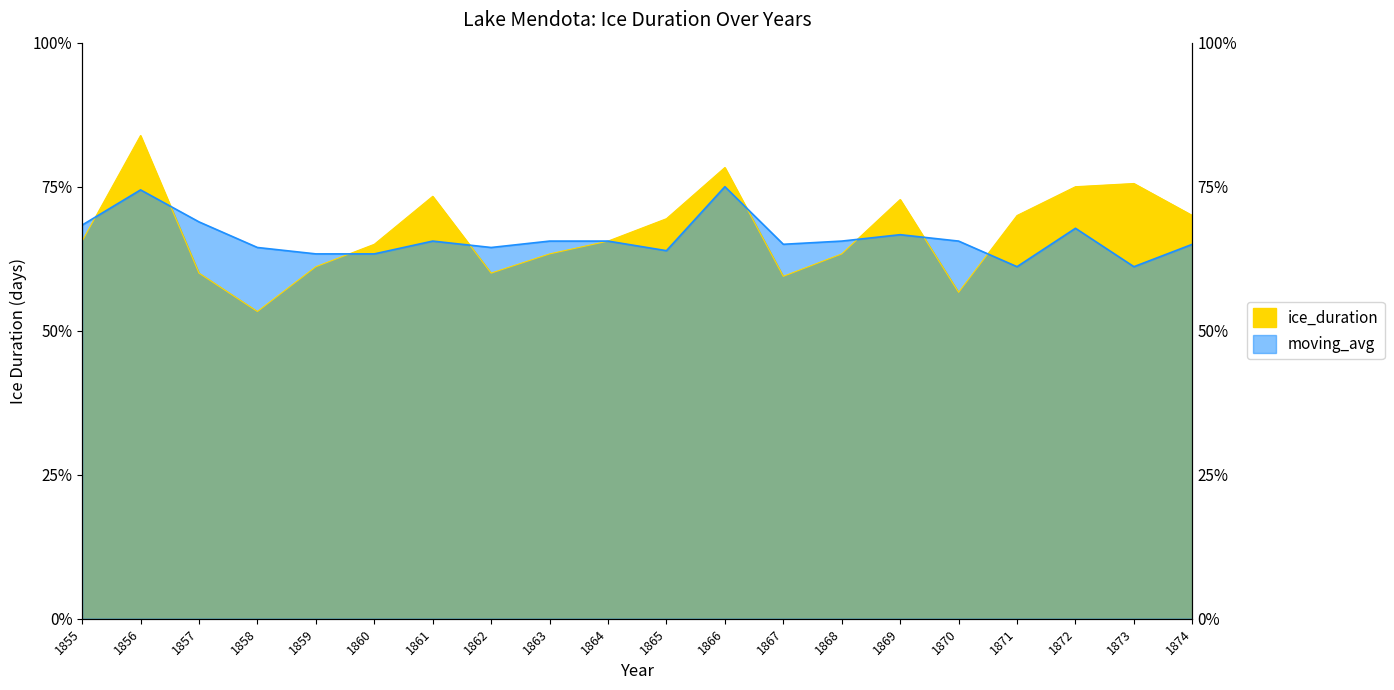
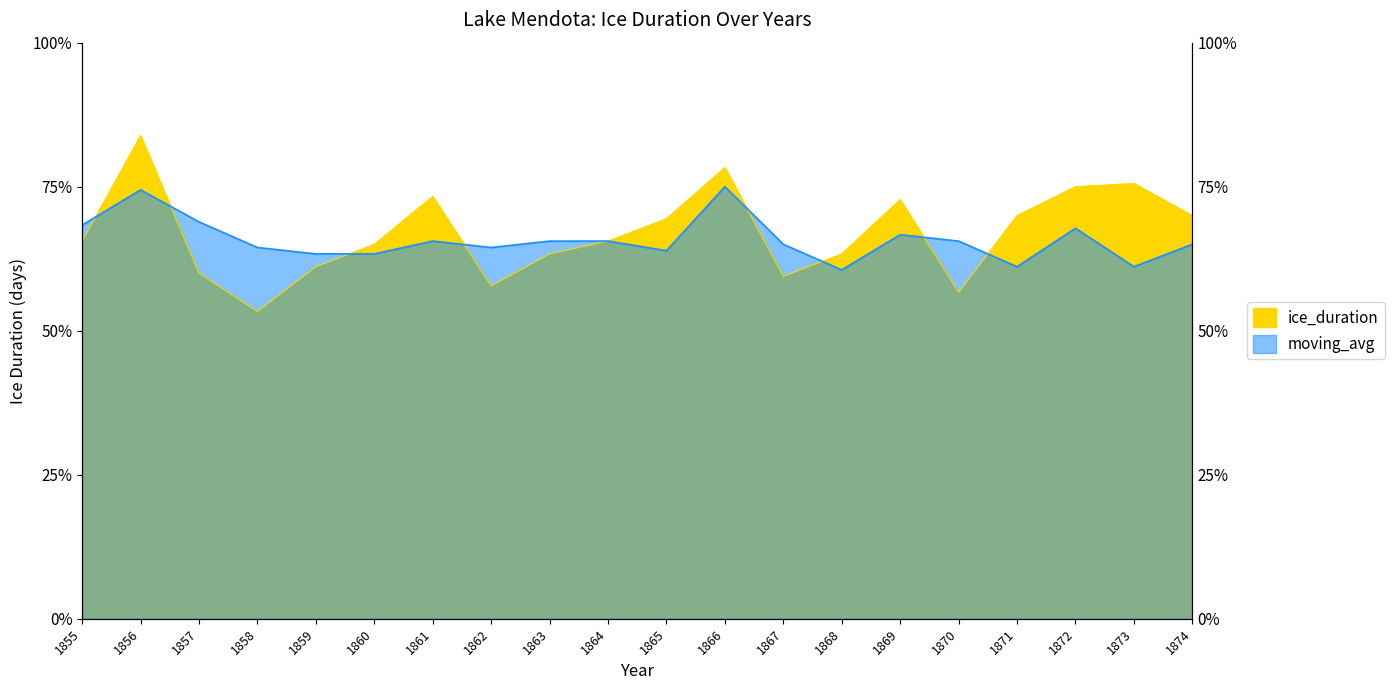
ice_duration, 1862: 60% -> 58%
moving_avg, 1868: 66% -> 61%
